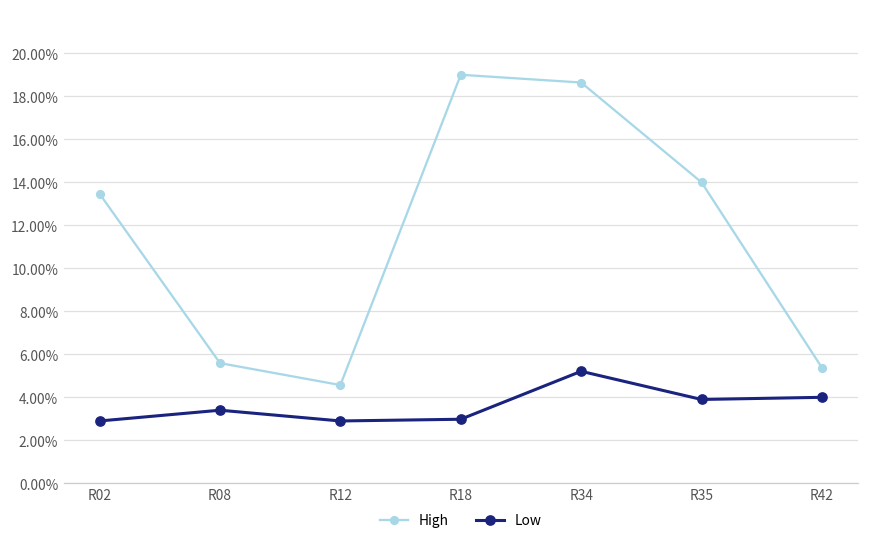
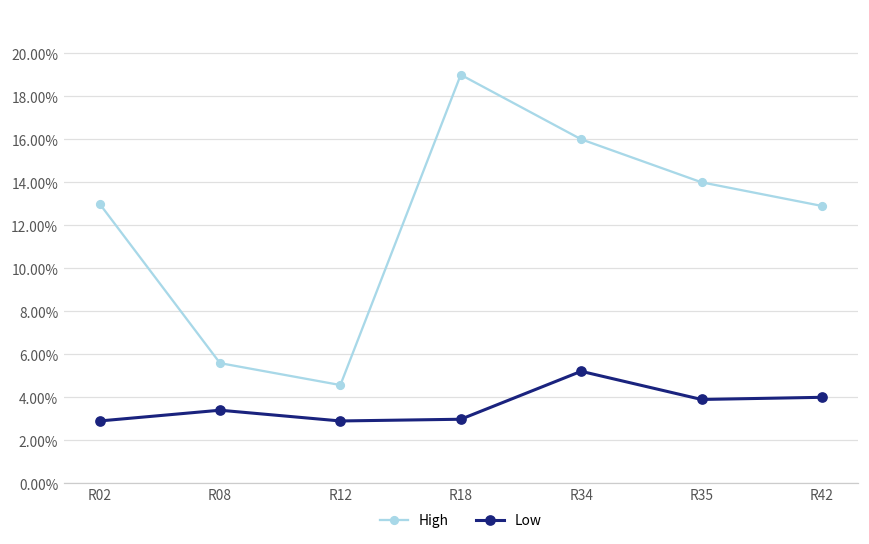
High, R02: 13.5% -> 13.0%
High, R34: 18.6% -> 16.0%
High, R42: 5.4% -> 12.9%
